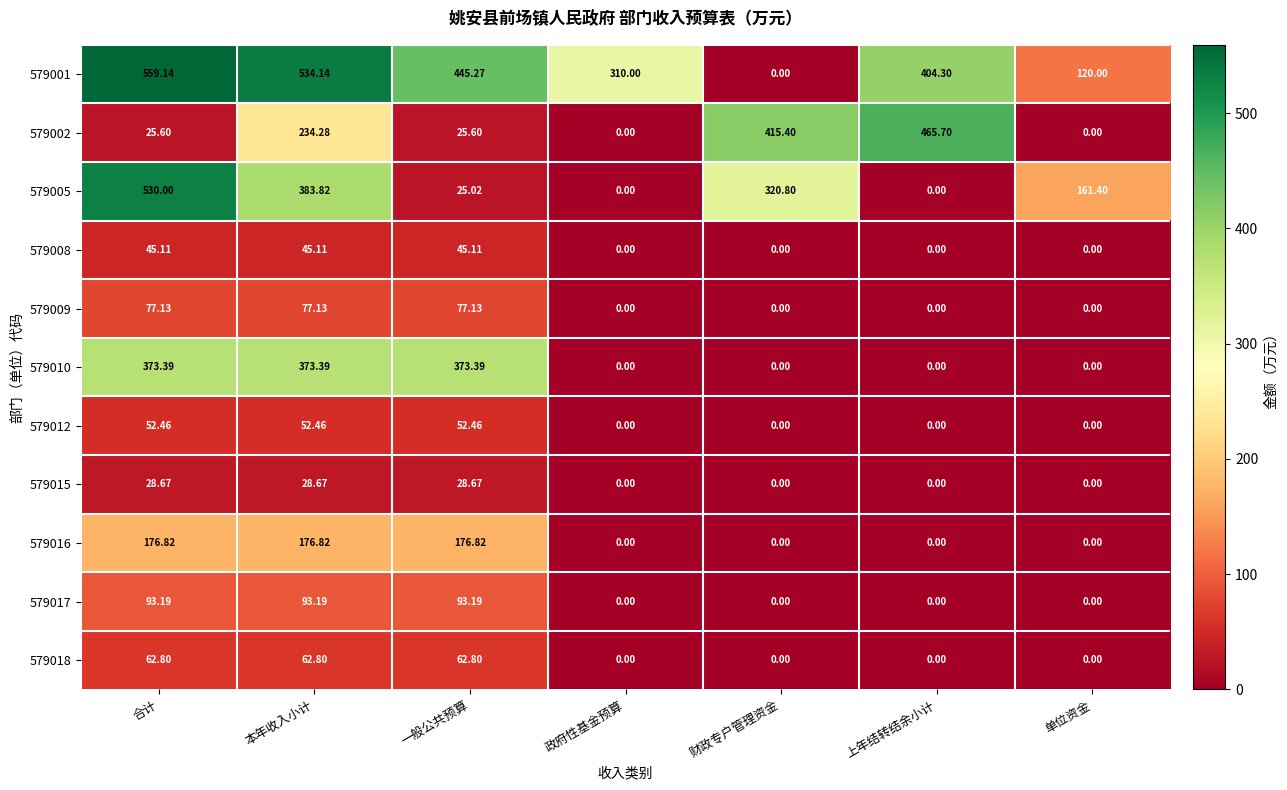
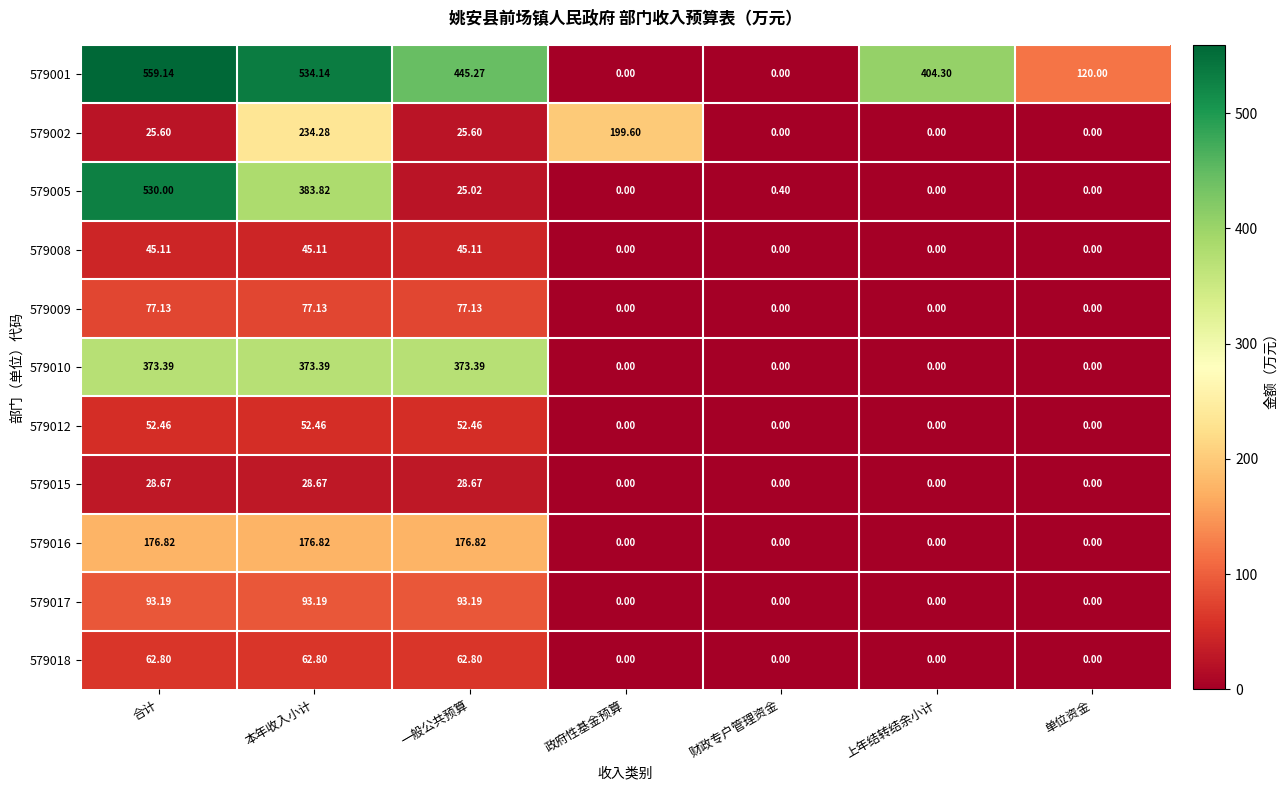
579001, 政府性基金预算: 310.00 -> 0.00
579002, 政府性基金预算: 0.00 -> 199.60
579002, 财政专户管理资金: 415.40 -> 0.00
579002, 上年结转结余小计: 465.70 -> 0.00
579005, 财政专户管理资金: 320.80 -> 0.40
579005, 单位资金: 161.40 -> 0.00
